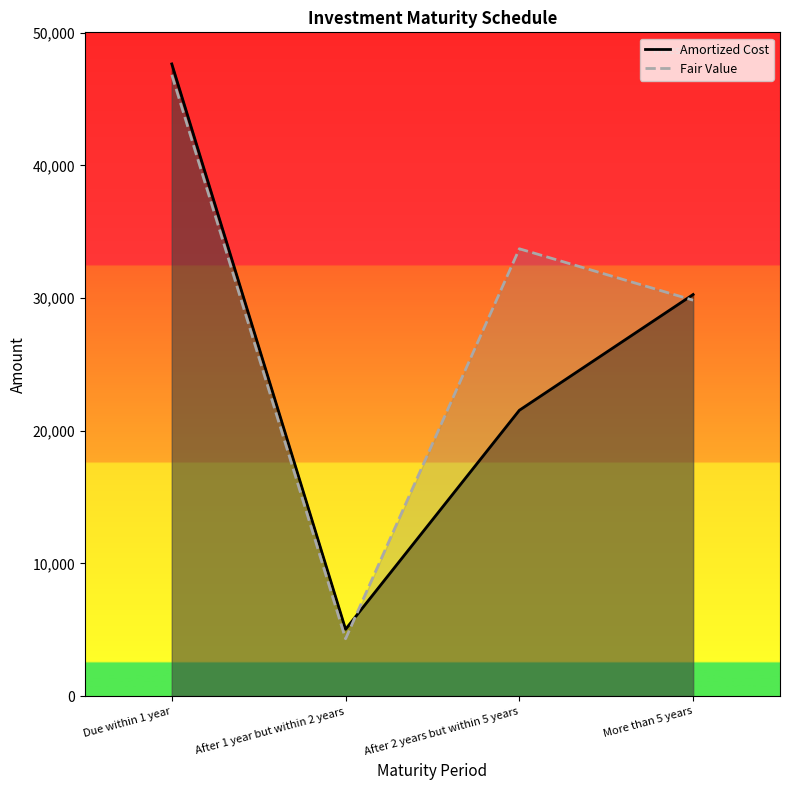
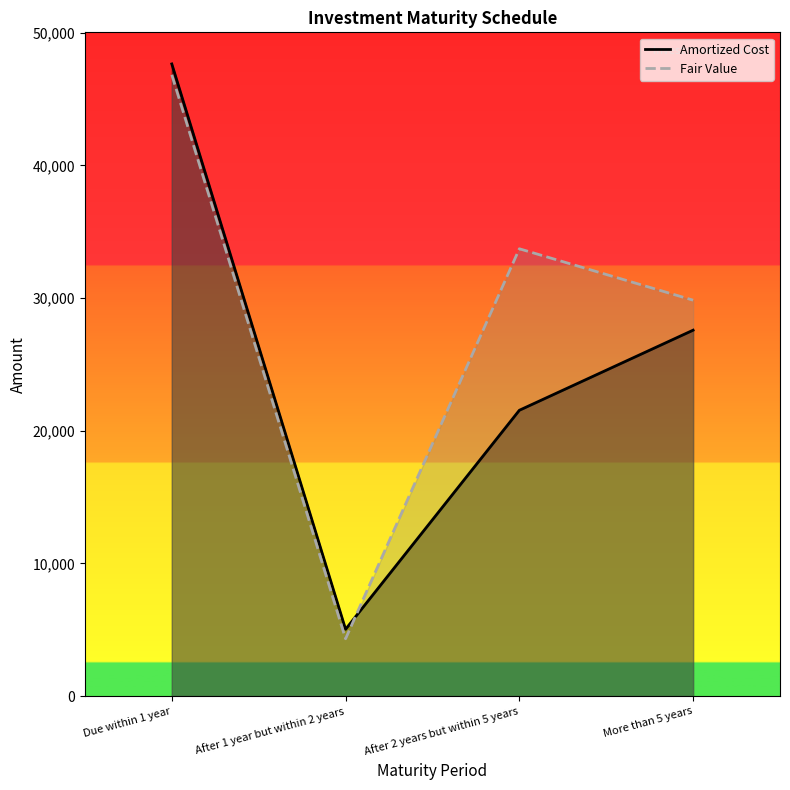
Amortized Cost, More than 5 years: 30,300 -> 27,600
